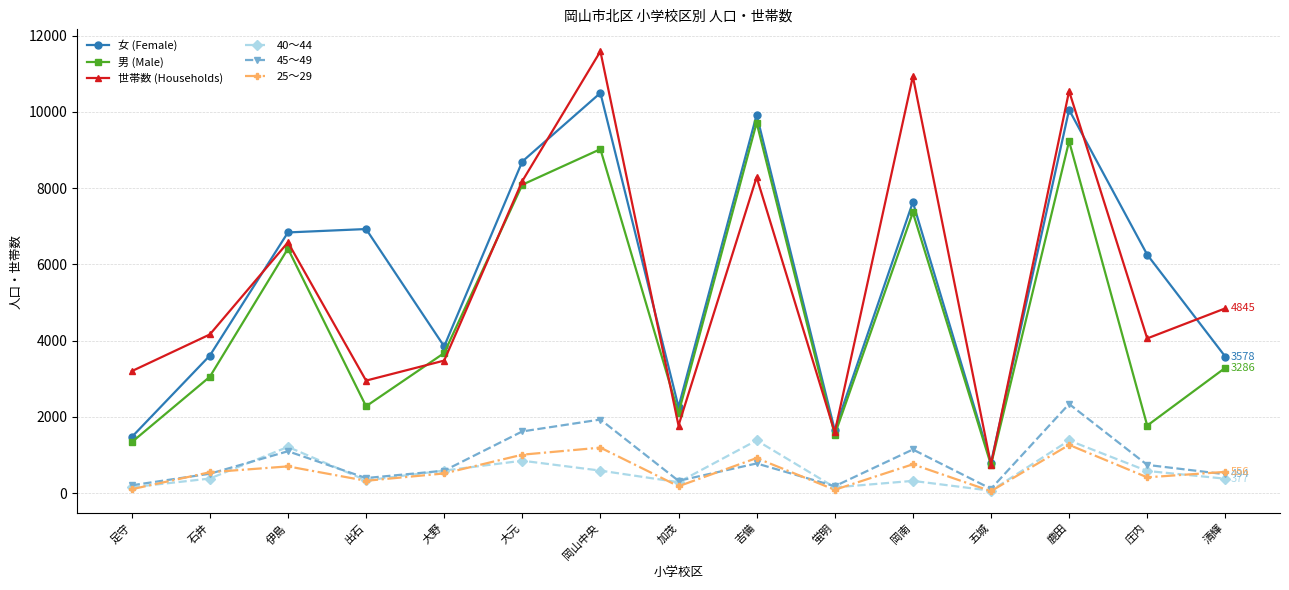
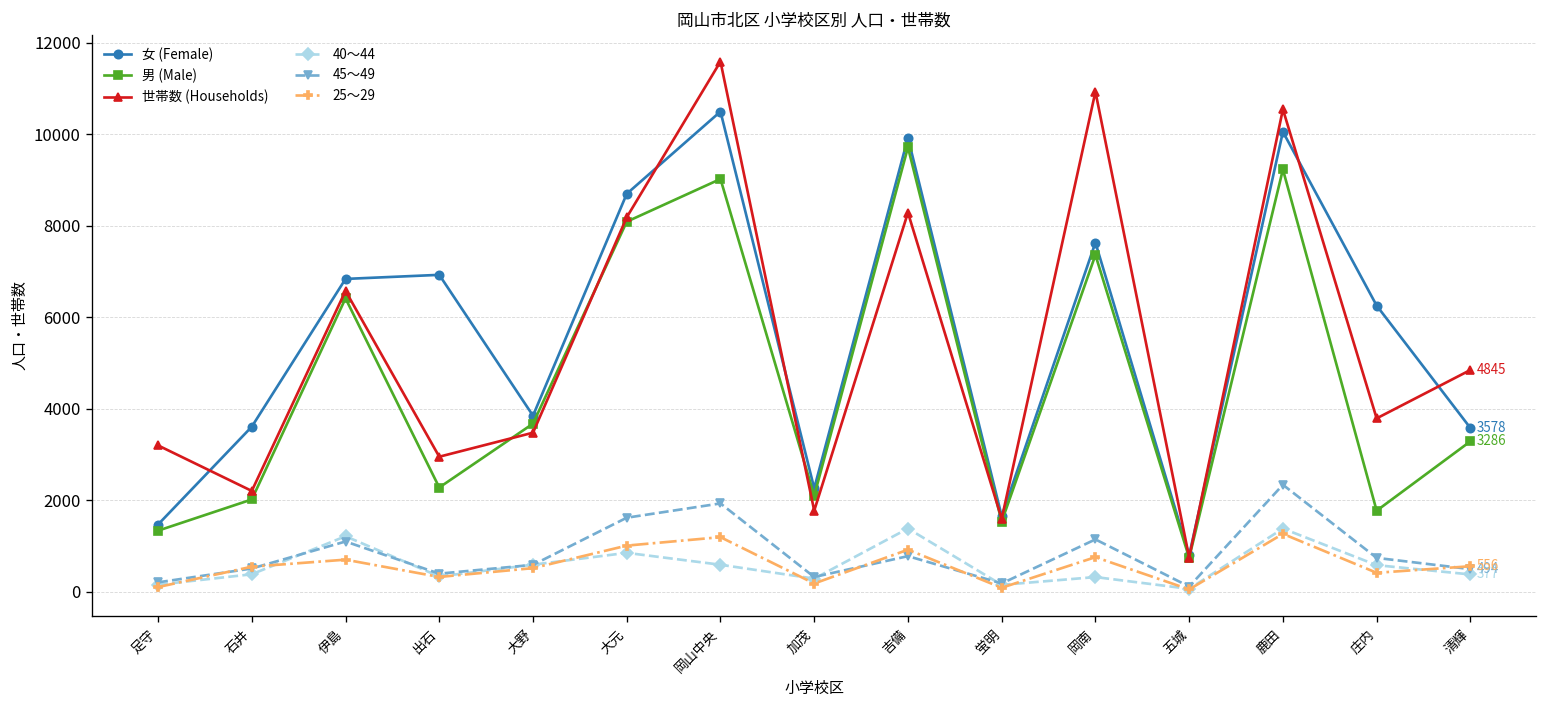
男 (Male), 石井: 3100 -> 2000
世帯数 (Households), 石井: 4200 -> 2200
世帯数 (Households), 庄内: 4100 -> 3800
